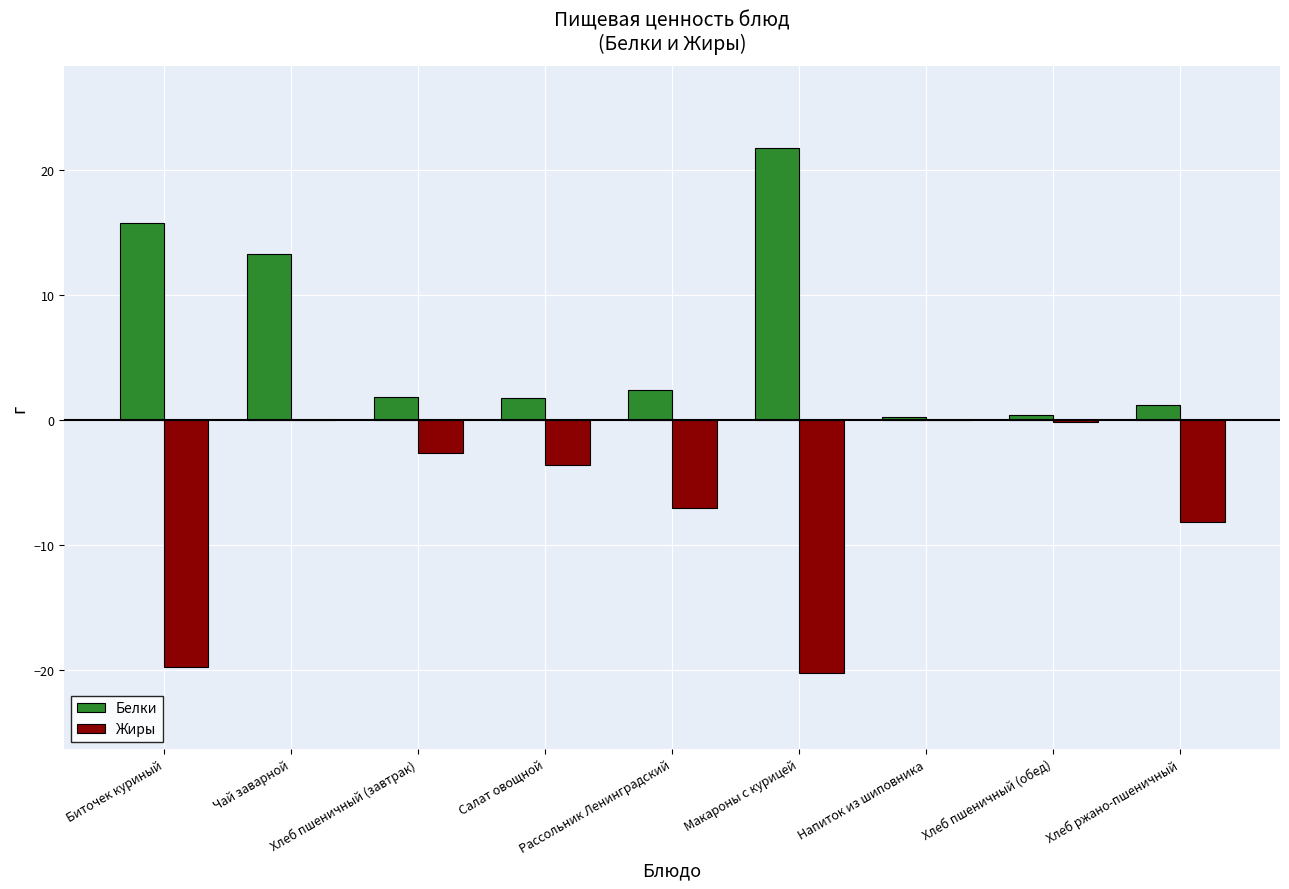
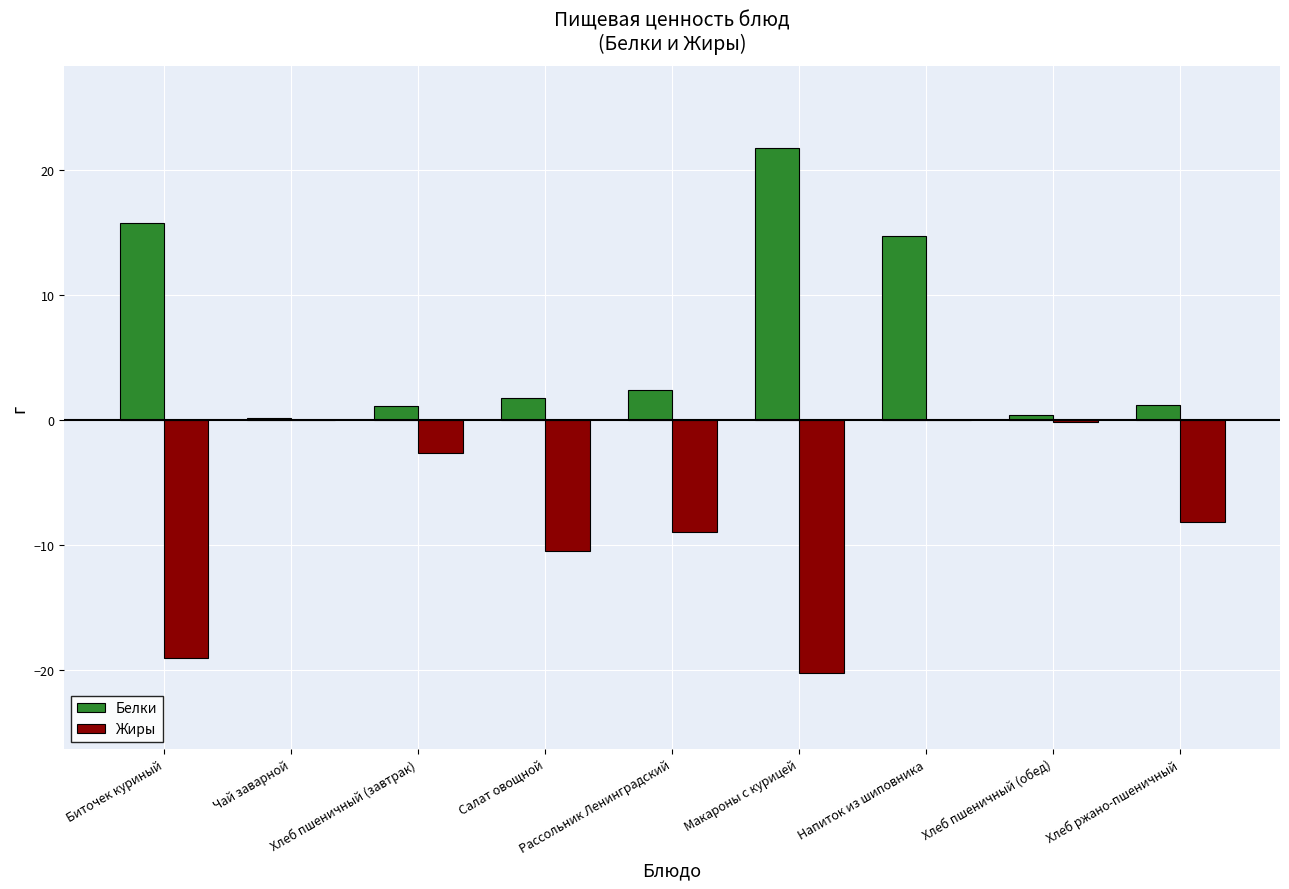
Жиры, Биточек куриный: -19.7 -> -19.1
Белки, Чай заварной: 13.2 -> 0.2
Белки, Хлеб пшеничный (завтрак): 1.8 -> 1.1
Жиры, Салат овощной: -3.7 -> -10.5
Жиры, Рассольник Ленинградский: -7.1 -> -9.0
Белки, Напиток из шиповника: 0.2 -> 14.7
